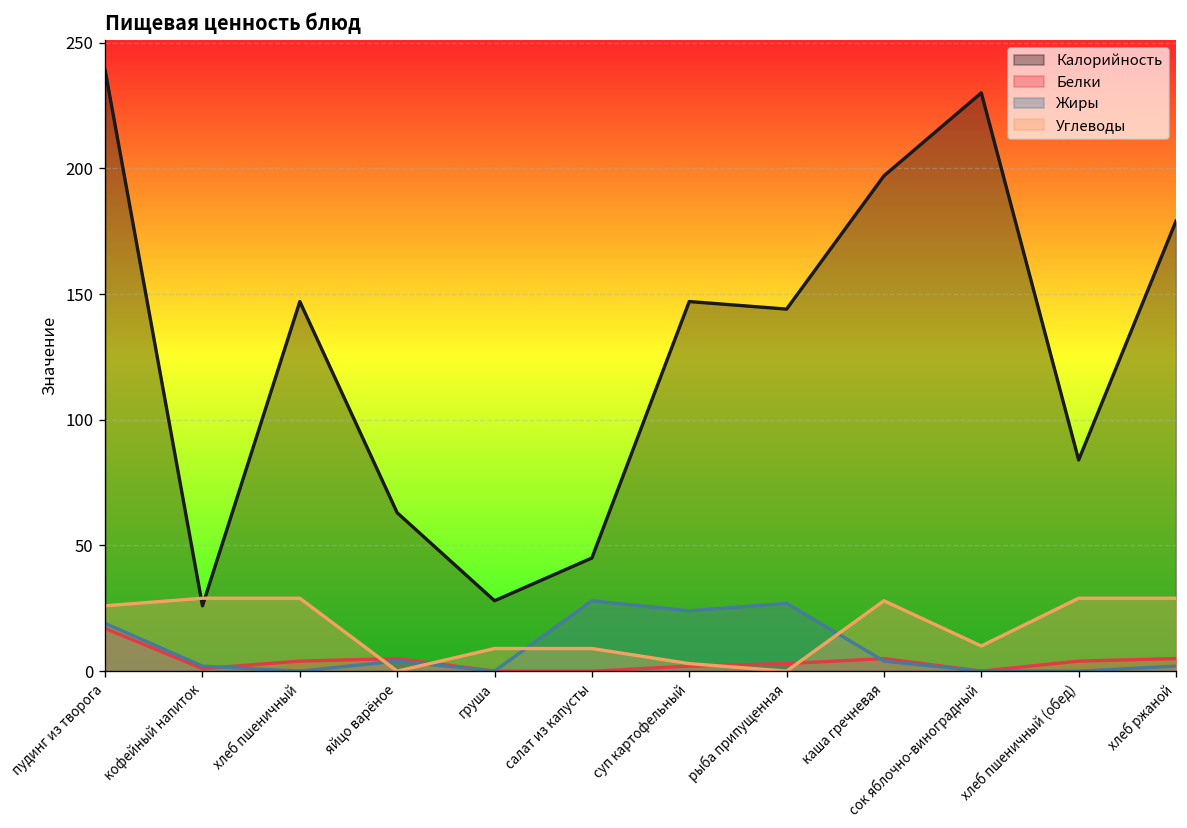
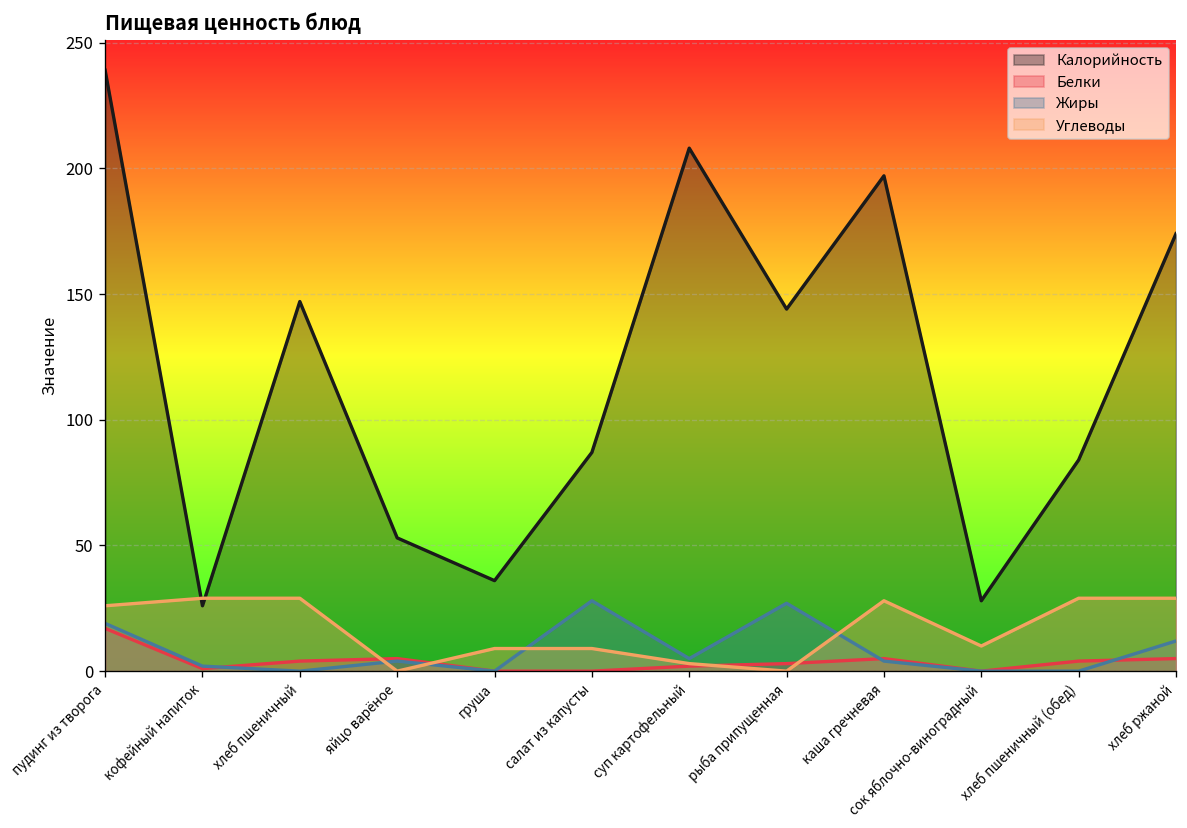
Калорийность, яйцо варёное: 63 -> 53
Калорийность, груша: 28 -> 36
Калорийность, салат из капусты: 45 -> 87
Калорийность, суп картофельный: 147 -> 208
Жиры, суп картофельный: 24 -> 5
Калорийность, сок яблочно-виноградный: 230 -> 28
Калорийность, хлеб ржаной: 179 -> 174
Жиры, хлеб ржаной: 2 -> 12
